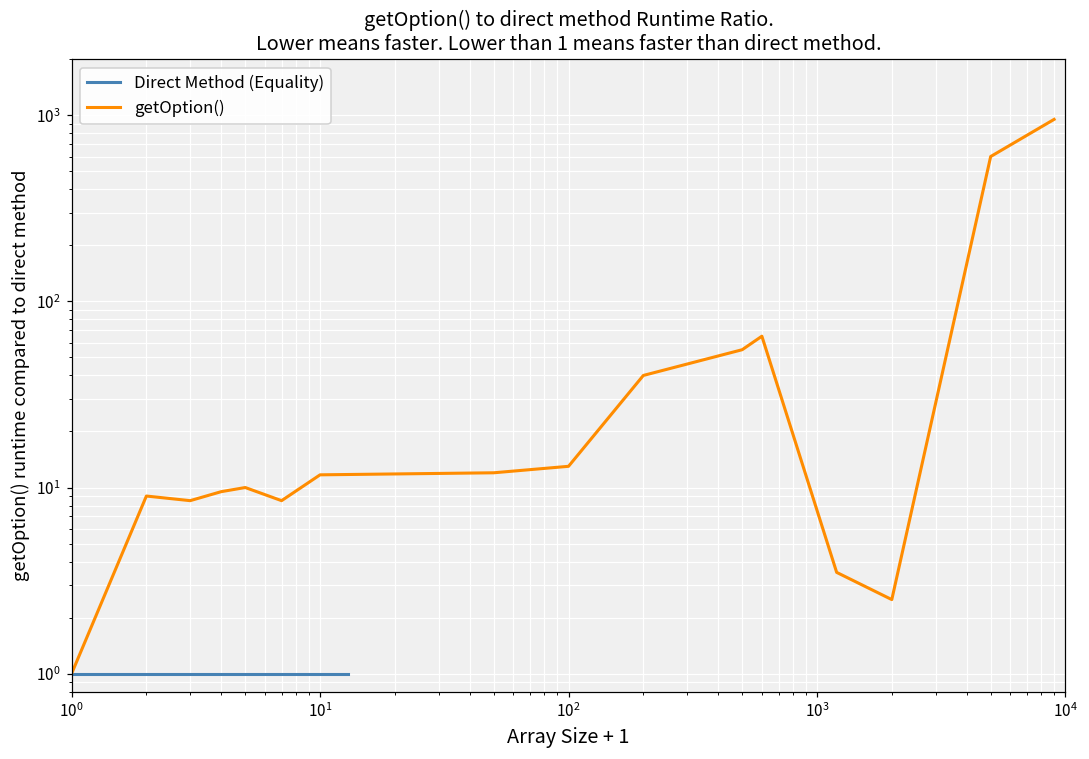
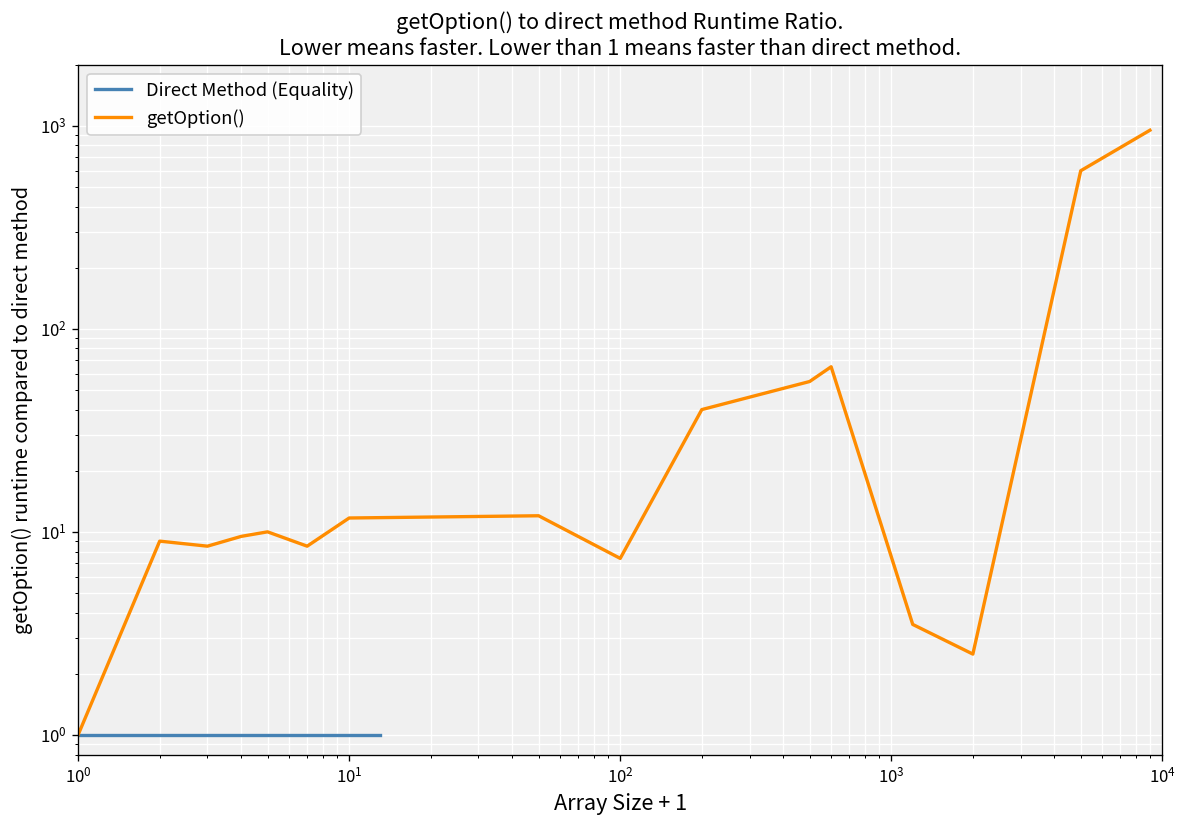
getOption(), 10^2: 13 -> 7
